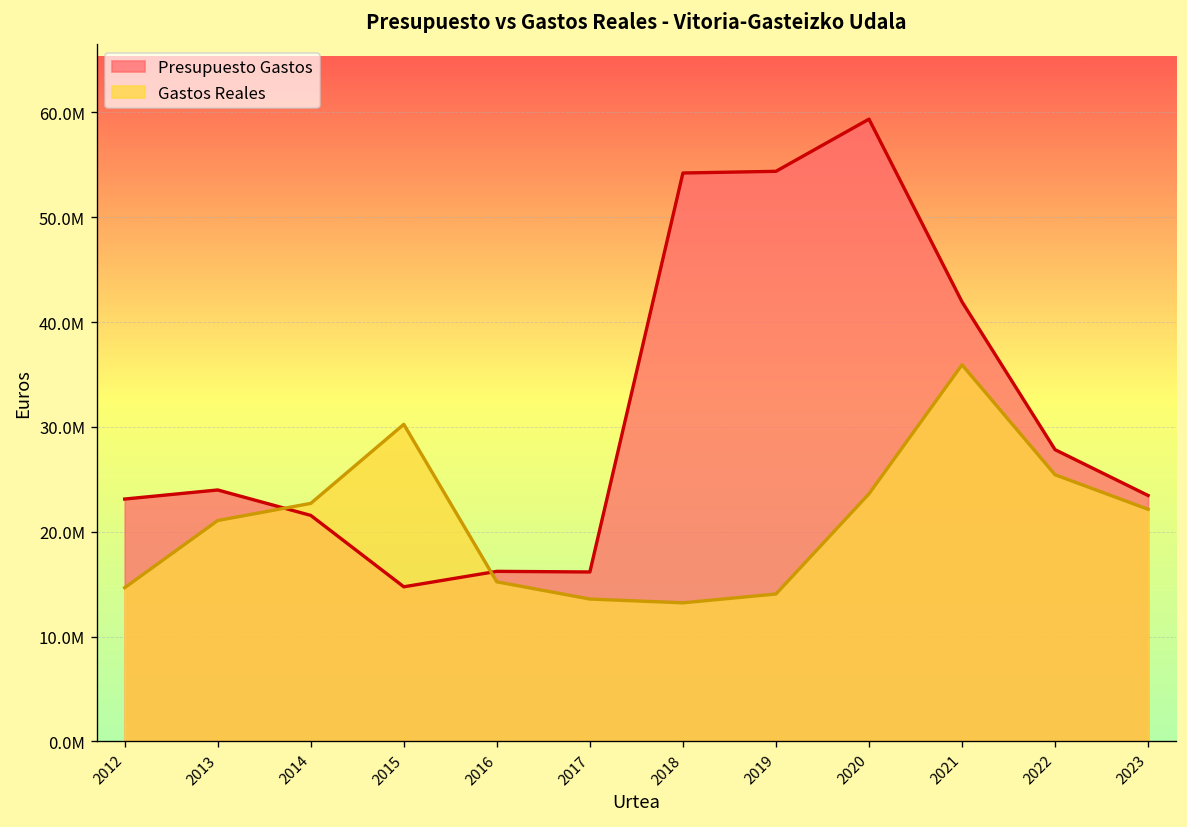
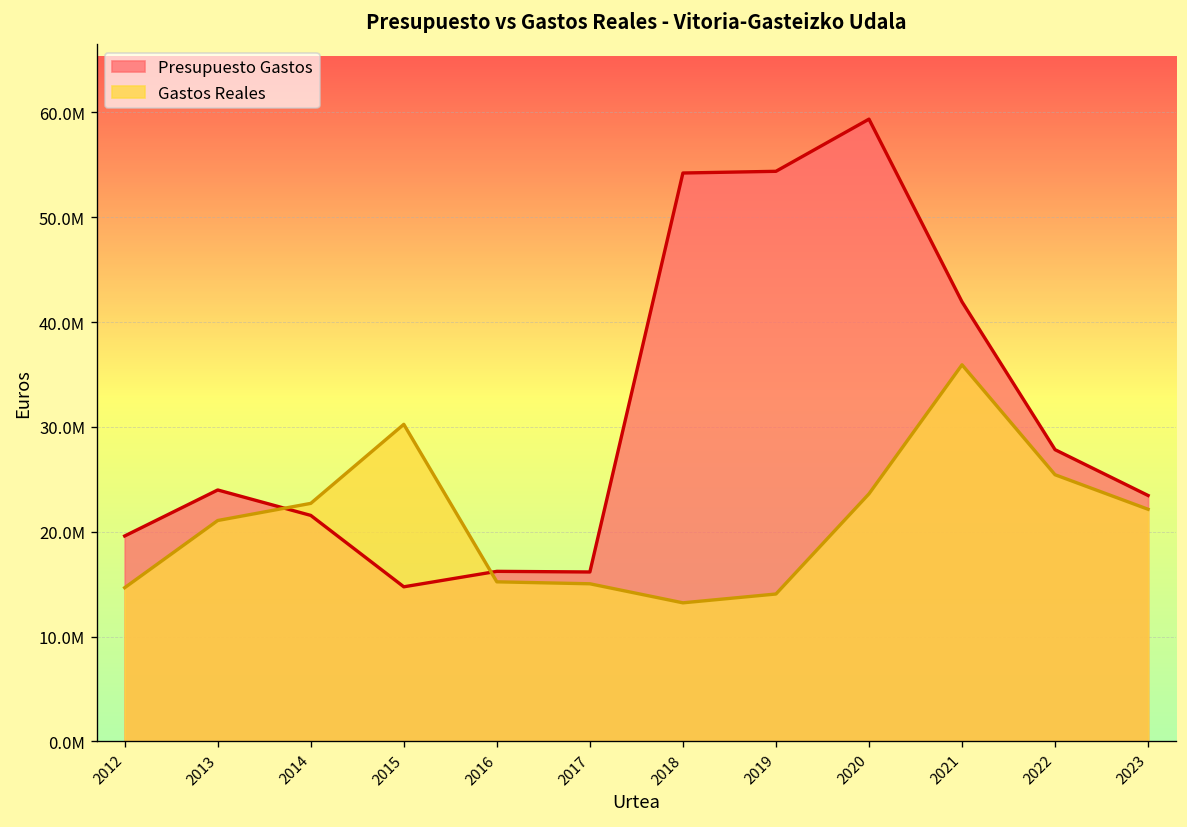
Presupuesto Gastos, 2012: 23000000 -> 20000000
Gastos Reales, 2017: 14000000 -> 15000000
